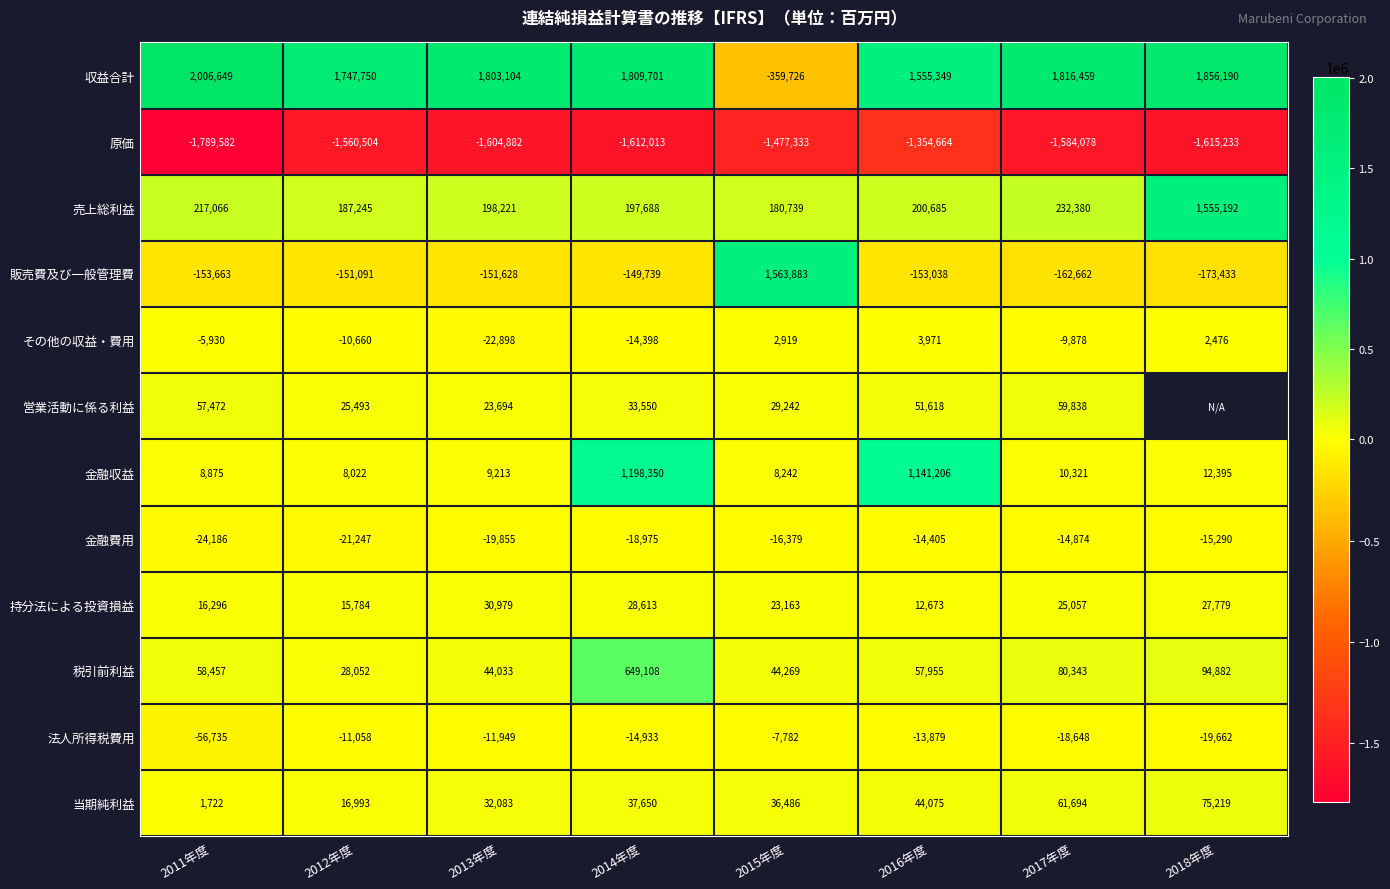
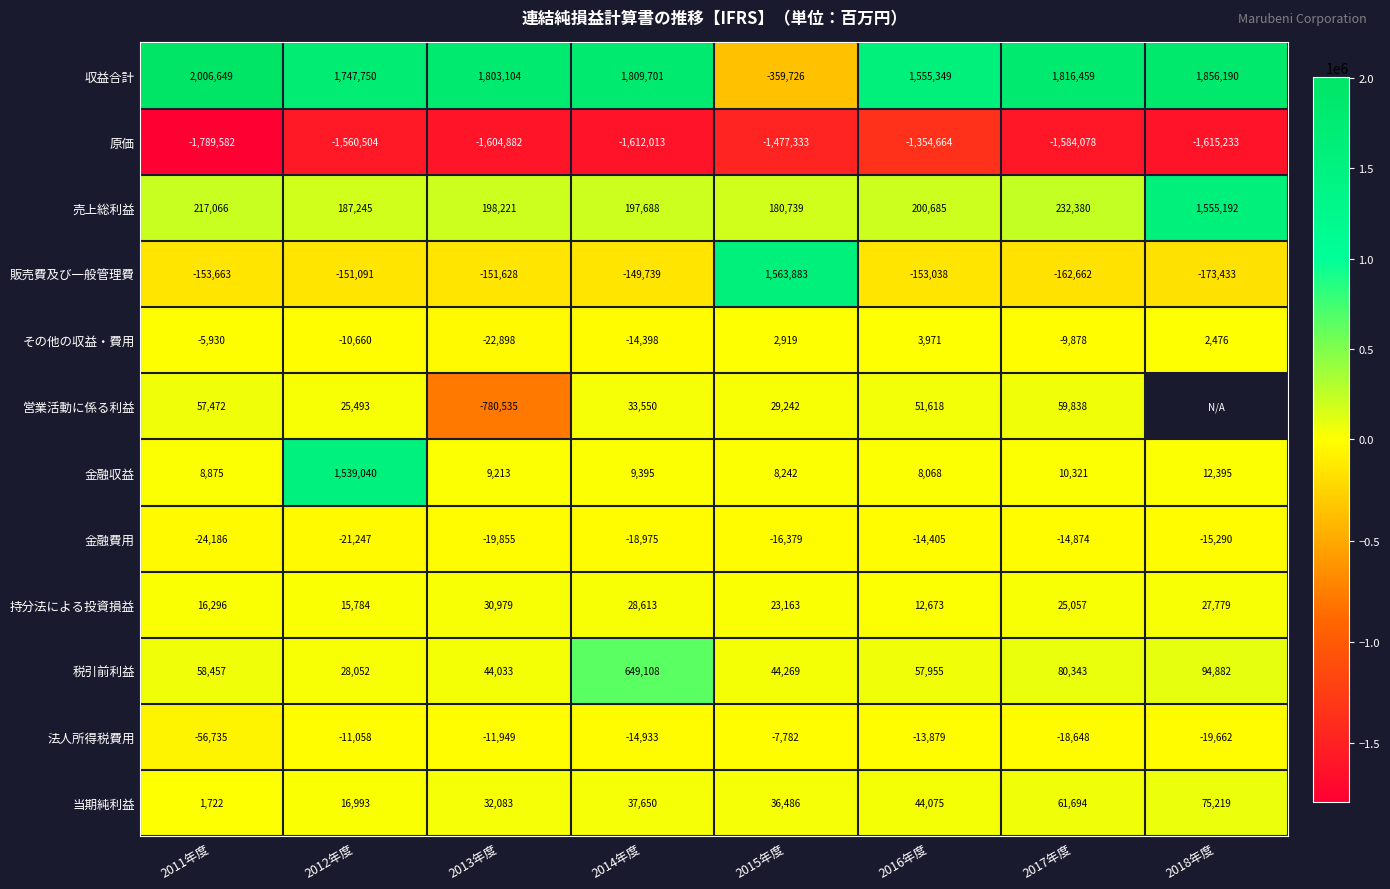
営業活動に係る利益, 2013年度: 23,694 -> -780,535
金融収益, 2012年度: 8,022 -> 1,539,040
金融収益, 2014年度: 1,198,350 -> 9,395
金融収益, 2016年度: 1,141,206 -> 8,068
